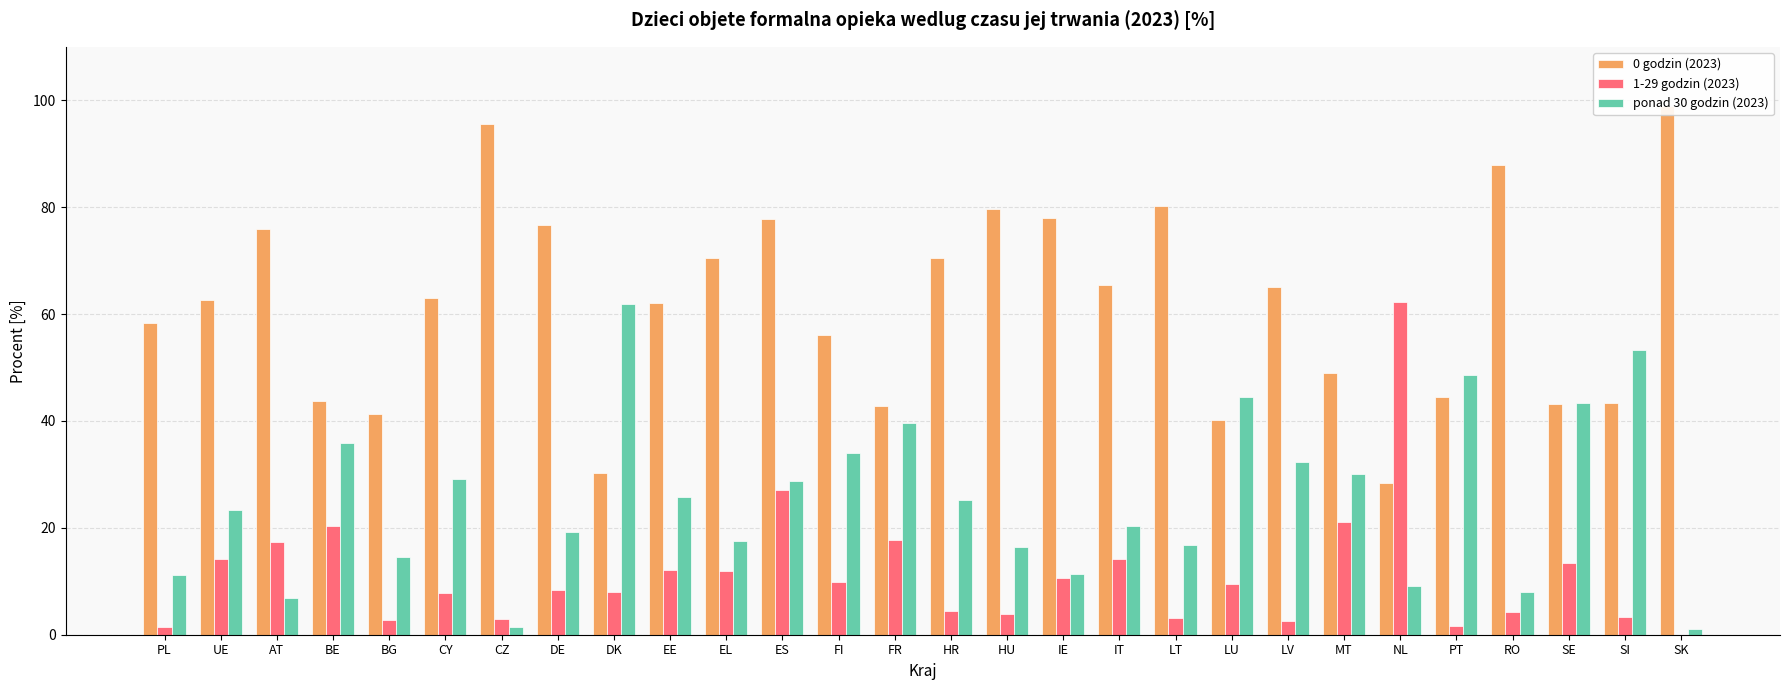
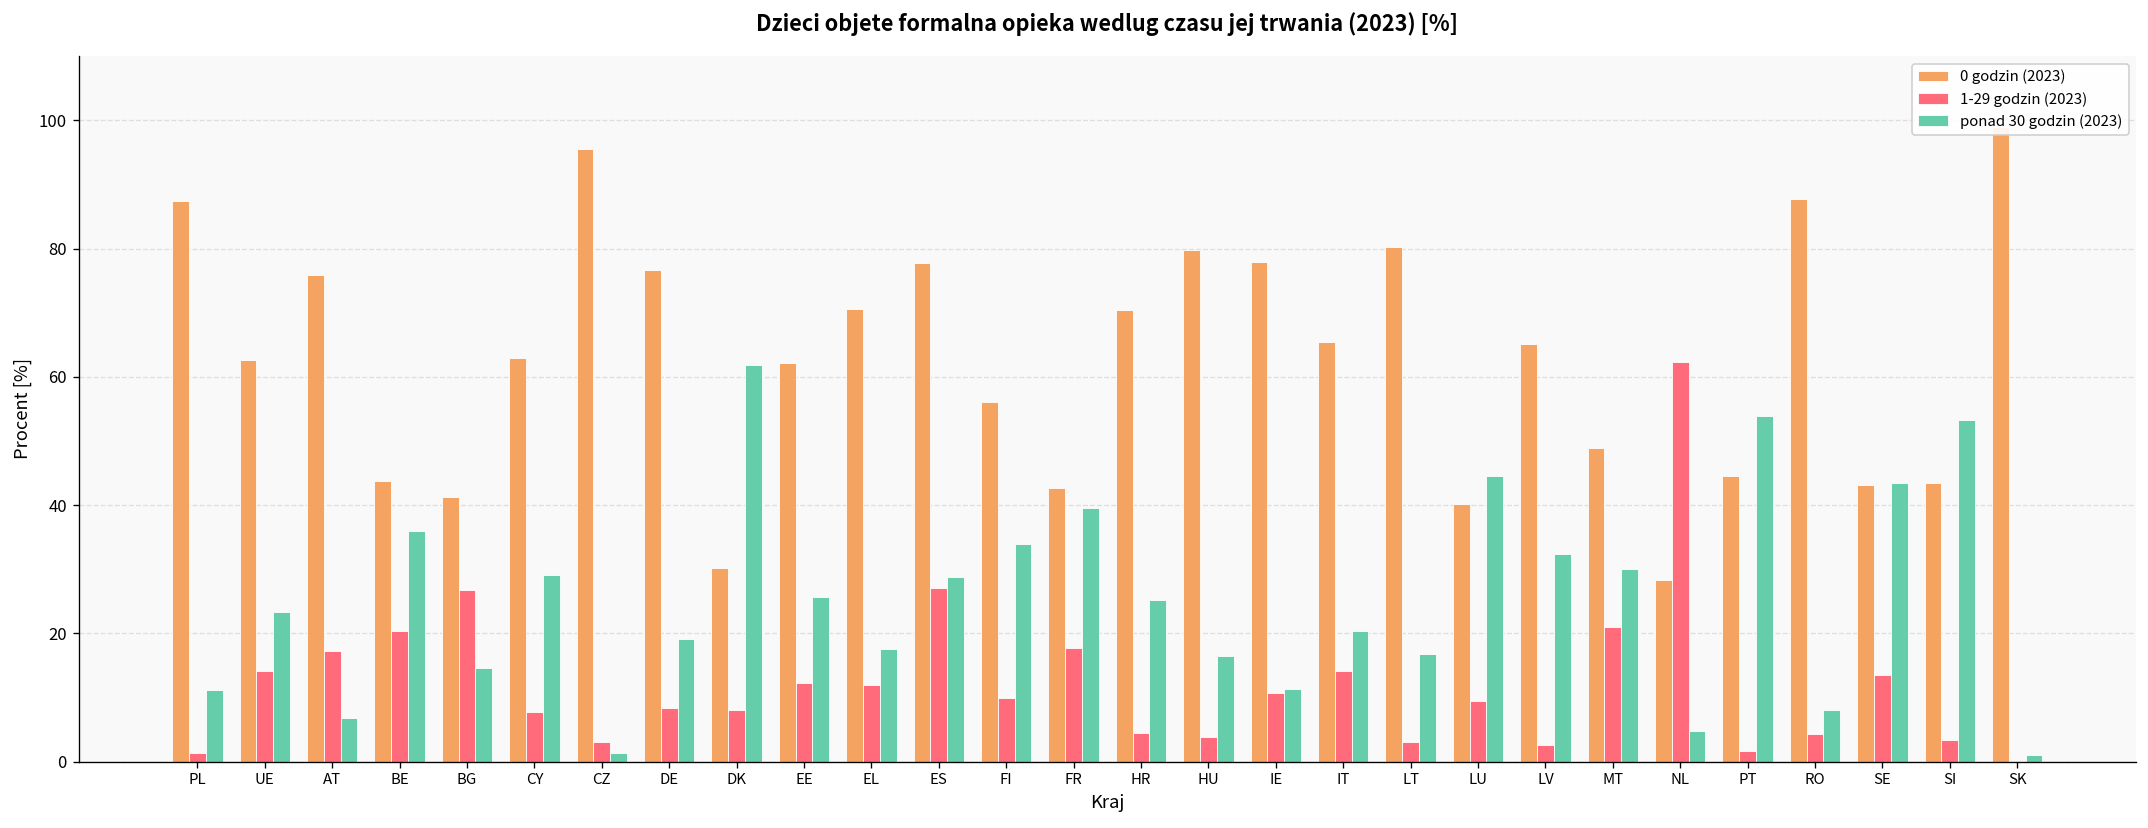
0 godzin (2023), PL: 58 -> 87
1-29 godzin (2023), BG: 3 -> 27
ponad 30 godzin (2023), NL: 9 -> 5
ponad 30 godzin (2023), PT: 49 -> 54
